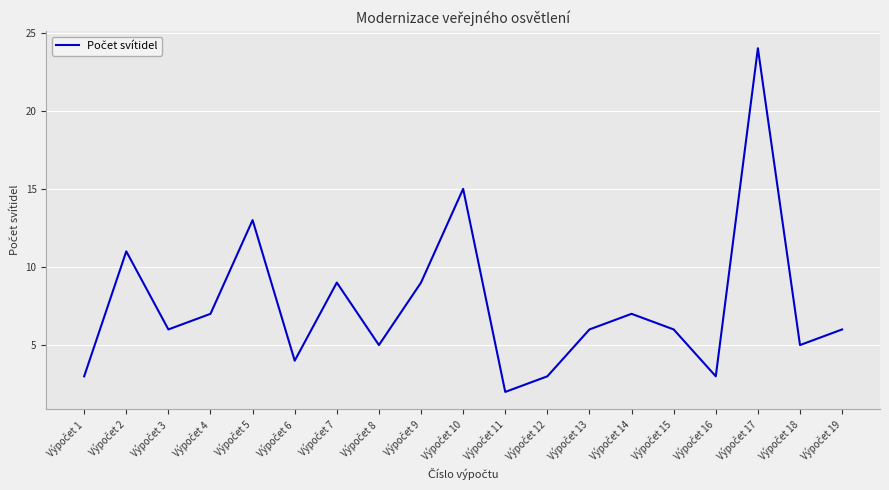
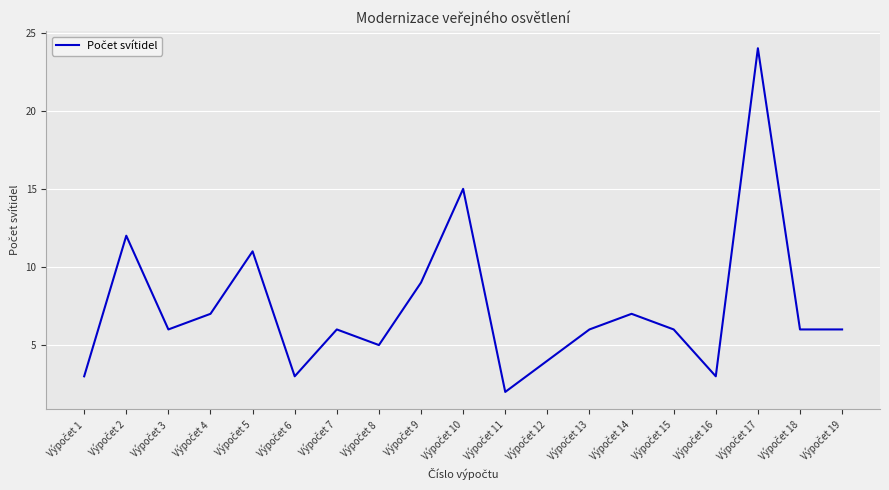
Výpočet 2: 11 -> 12
Výpočet 5: 13 -> 11
Výpočet 6: 4 -> 3
Výpočet 7: 9 -> 6
Výpočet 12: 3 -> 4
Výpočet 18: 5 -> 6
